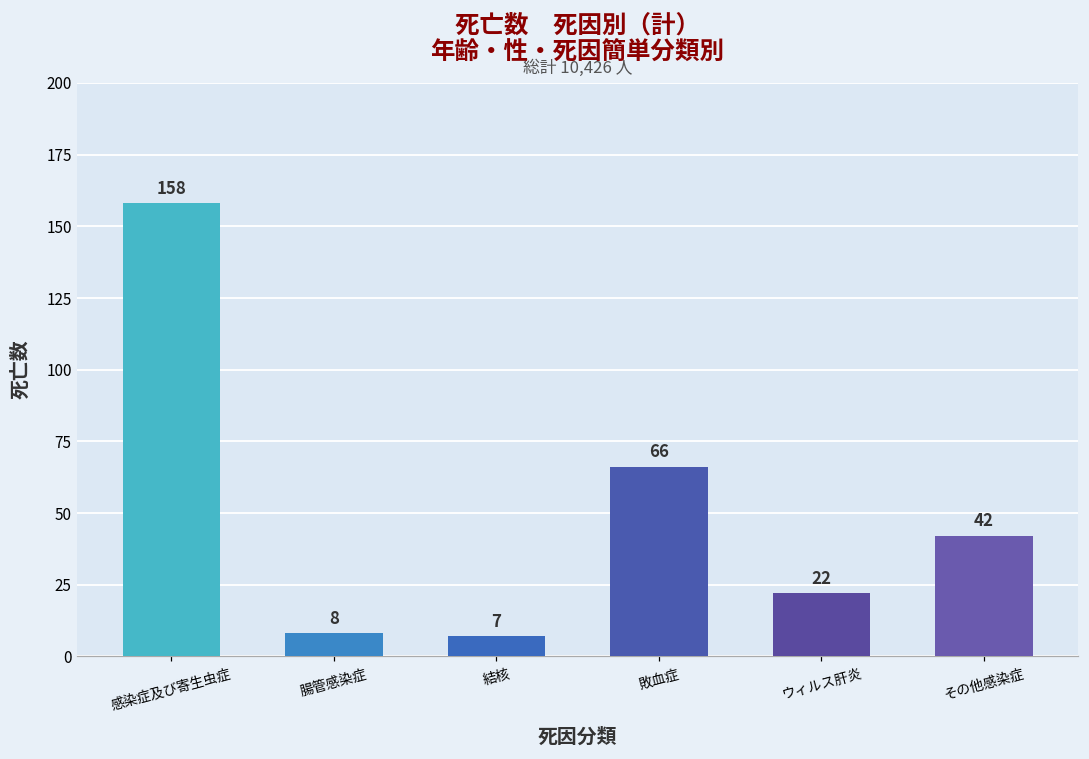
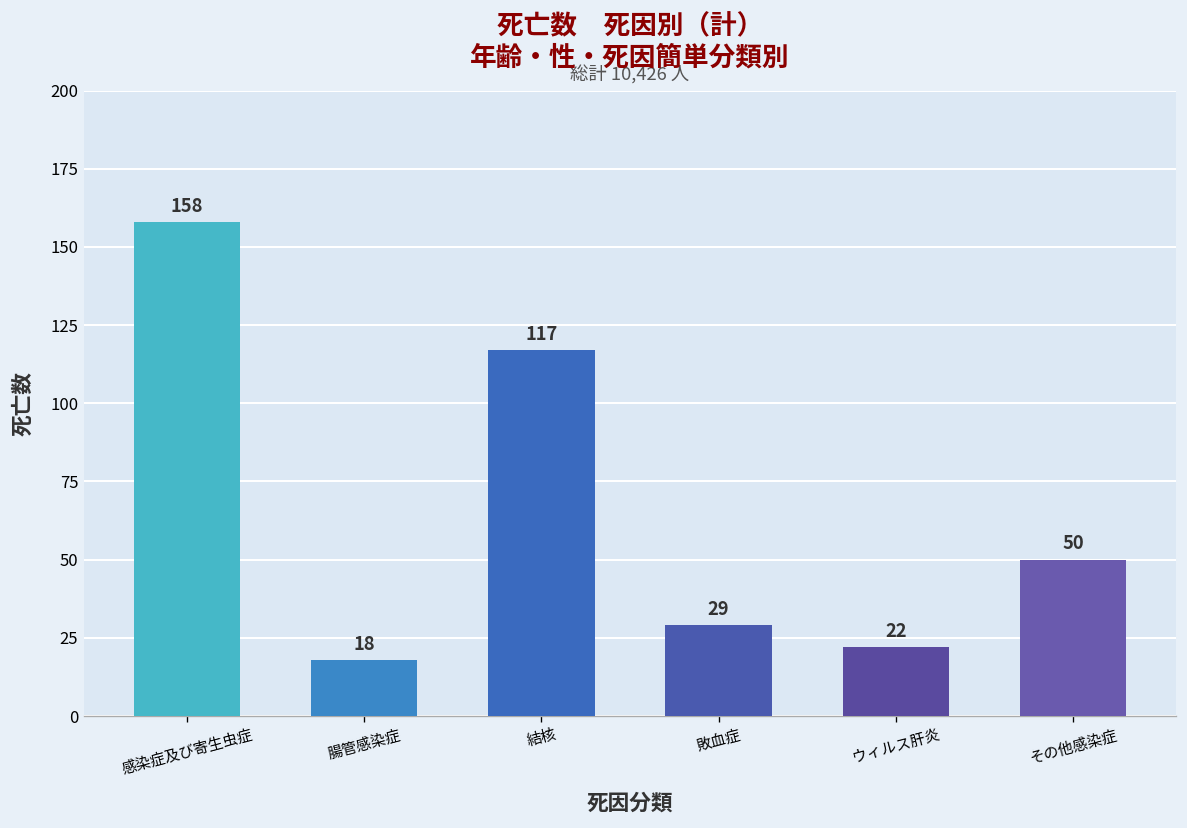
腸管感染症: 8 -> 18
結核: 7 -> 117
敗血症: 66 -> 29
その他感染症: 42 -> 50
